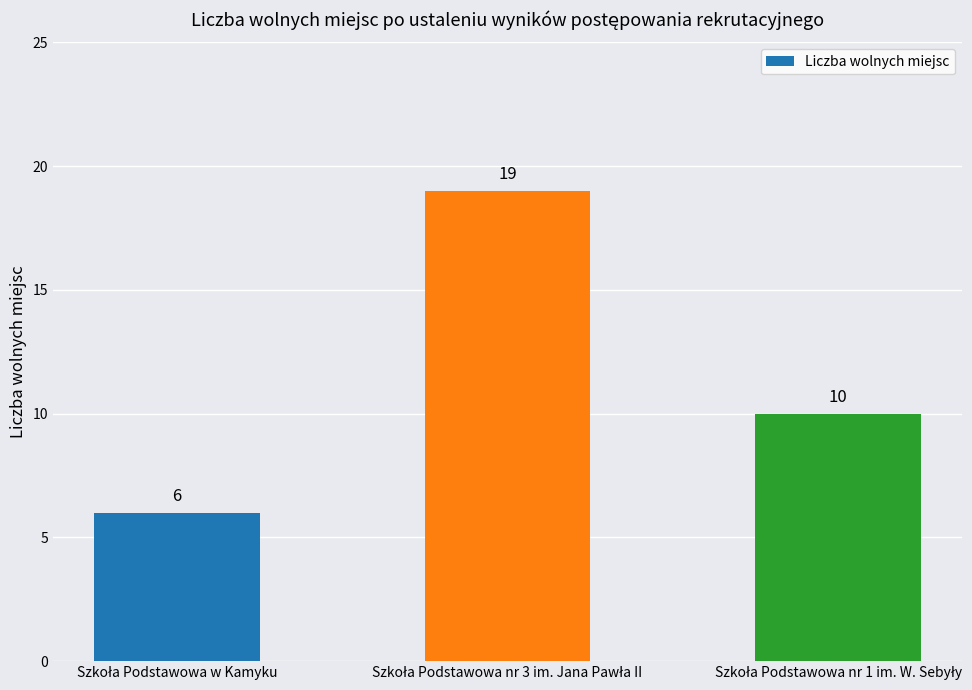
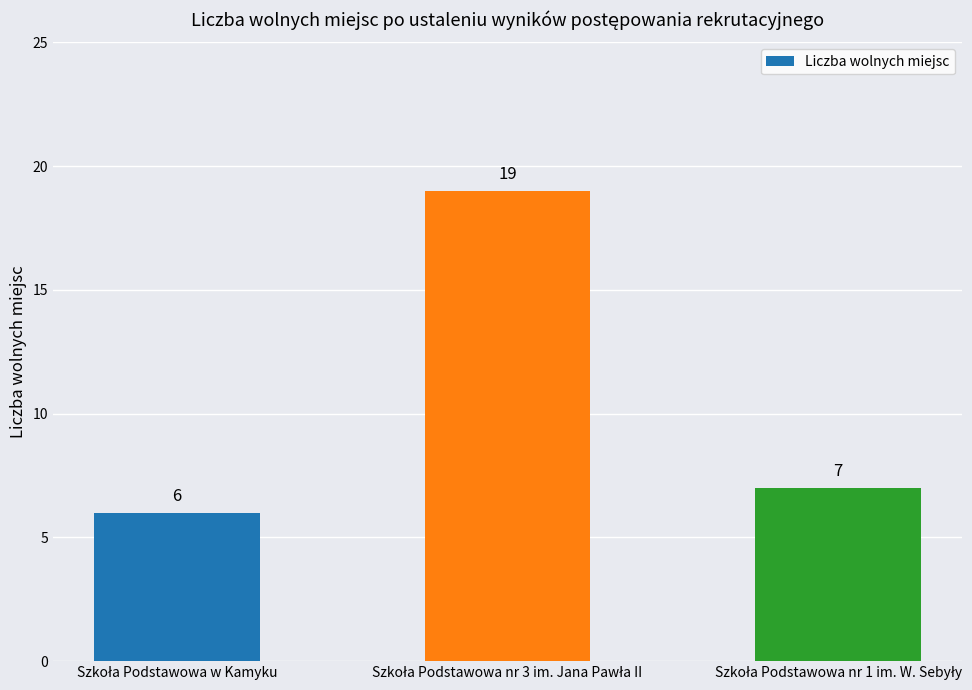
Szkoła Podstawowa nr 1 im. W. Sebyły: 10 -> 7
